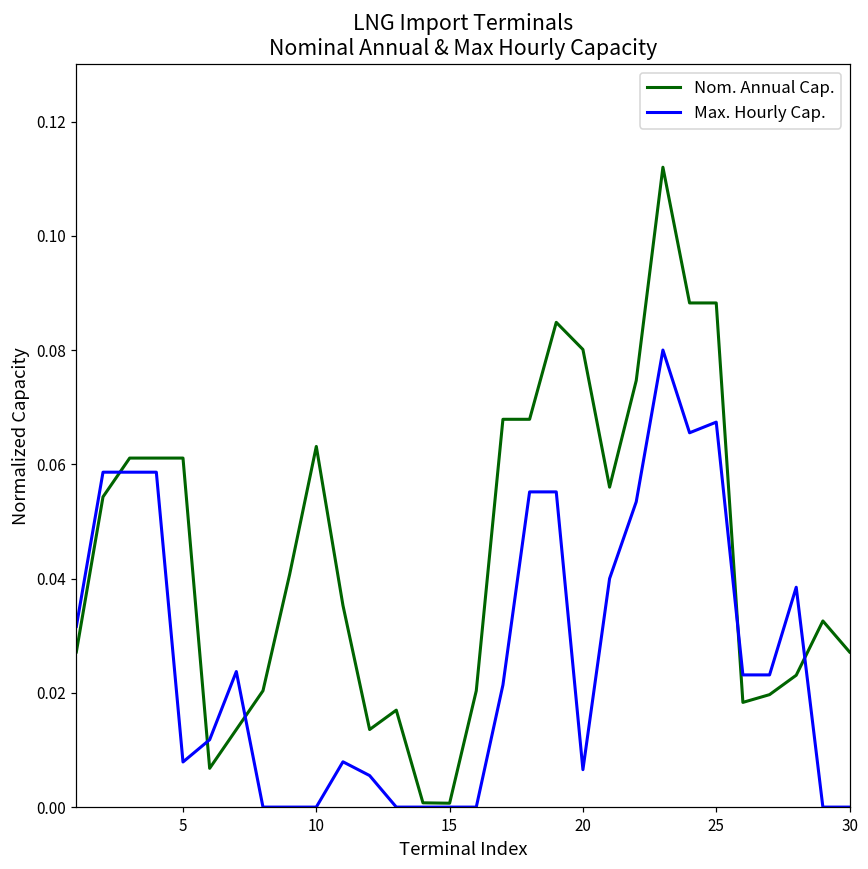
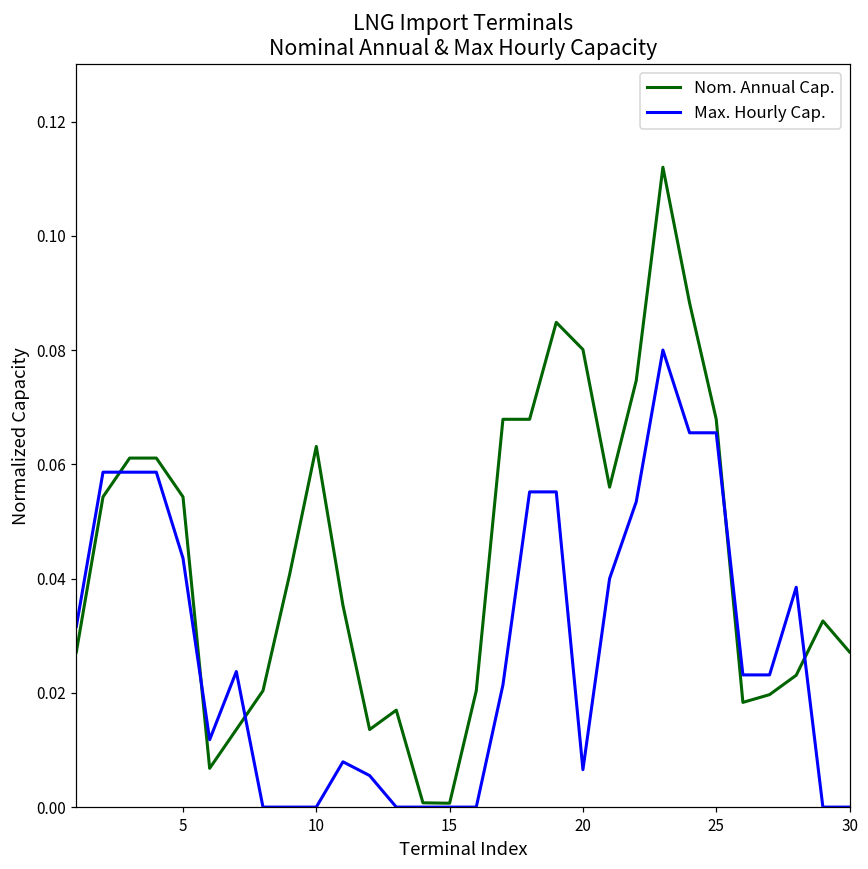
Nom. Annual Cap., 5: 0.061 -> 0.054
Max. Hourly Cap., 5: 0.008 -> 0.044
Nom. Annual Cap., 25: 0.088 -> 0.068
Max. Hourly Cap., 25: 0.067 -> 0.066
